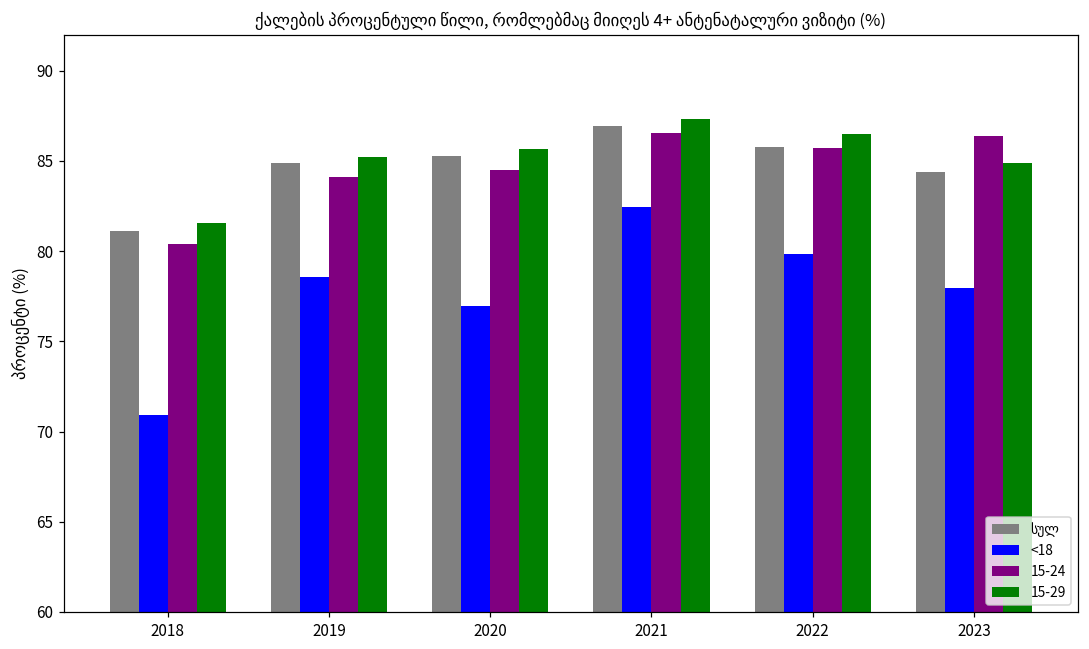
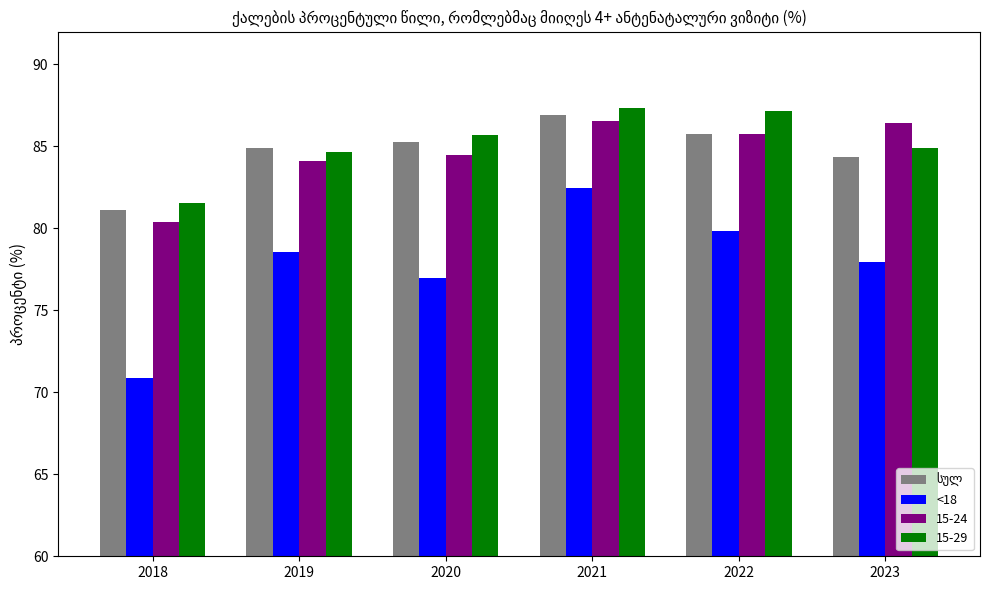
15-29, 2019: 85.2 -> 84.7
15-29, 2022: 86.5 -> 87.2
